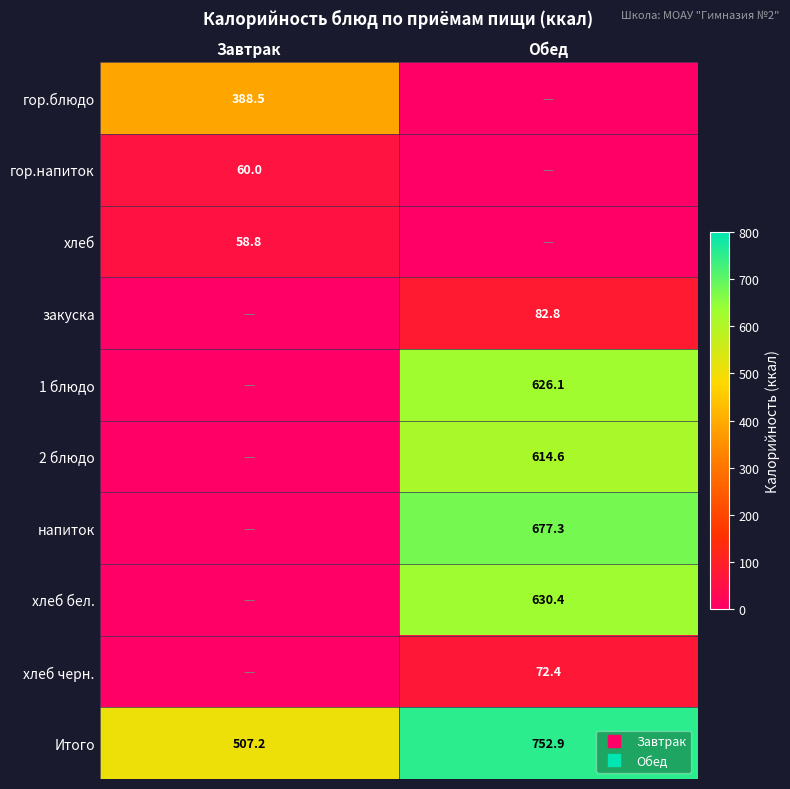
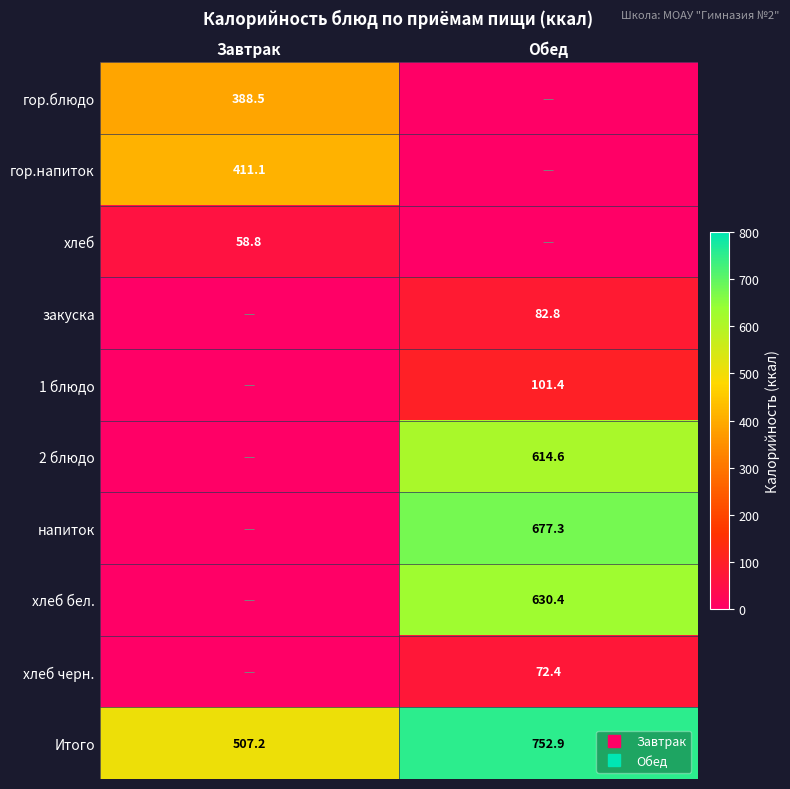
гор.напиток, Завтрак: 60.0 -> 411.1
1 блюдо, Обед: 626.1 -> 101.4
